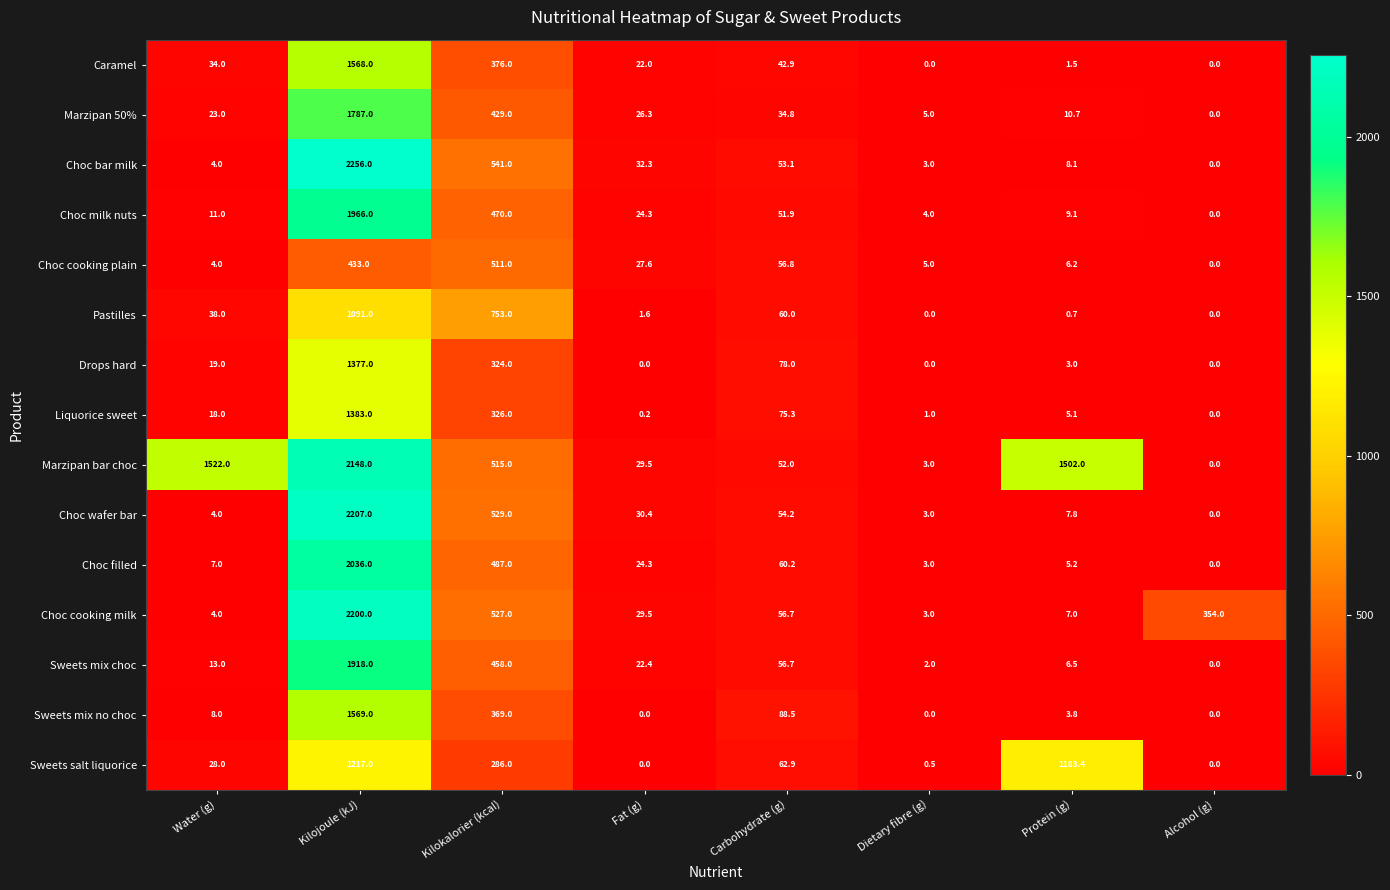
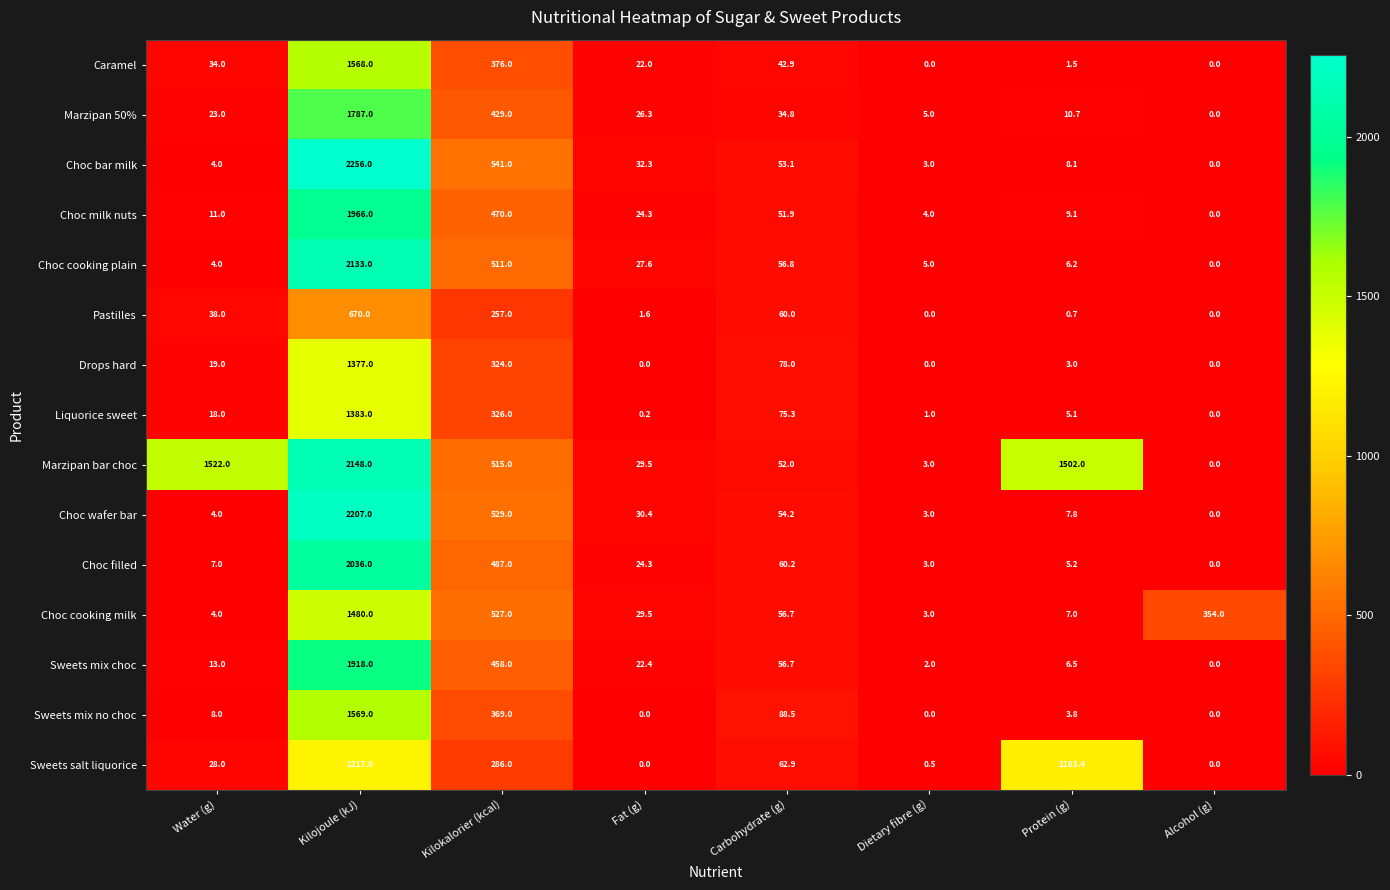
Choc cooking plain, Kilojoule (kJ): 433.0 -> 2133.0
Pastilles, Kilojoule (kJ): 1091.0 -> 670.0
Pastilles, Kilokalorier (kcal): 753.0 -> 257.0
Choc cooking milk, Kilojoule (kJ): 2200.0 -> 1480.0
